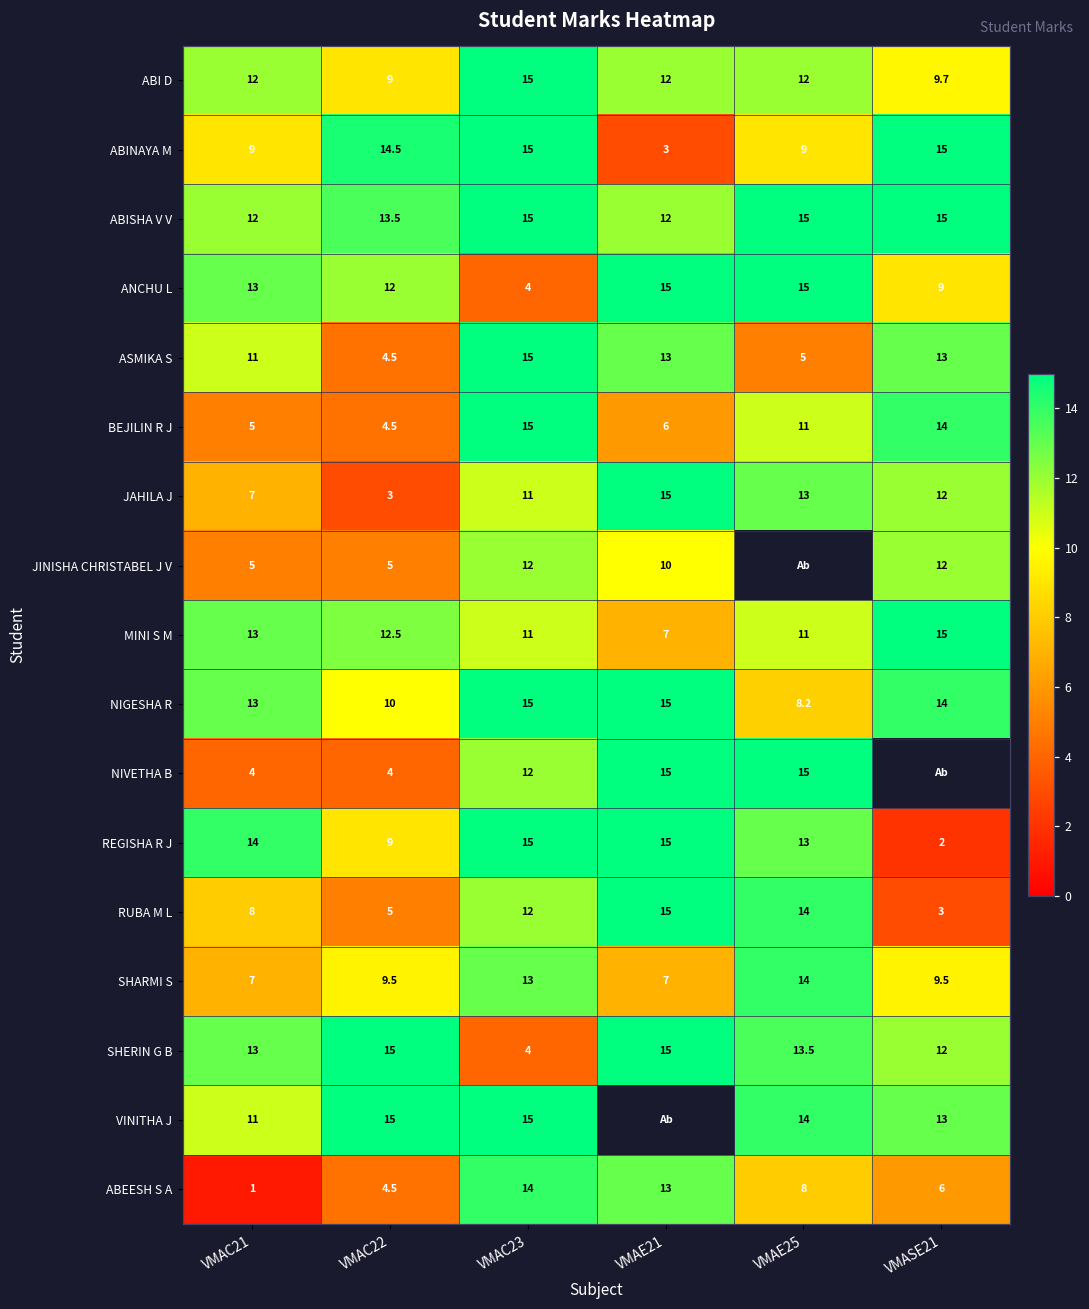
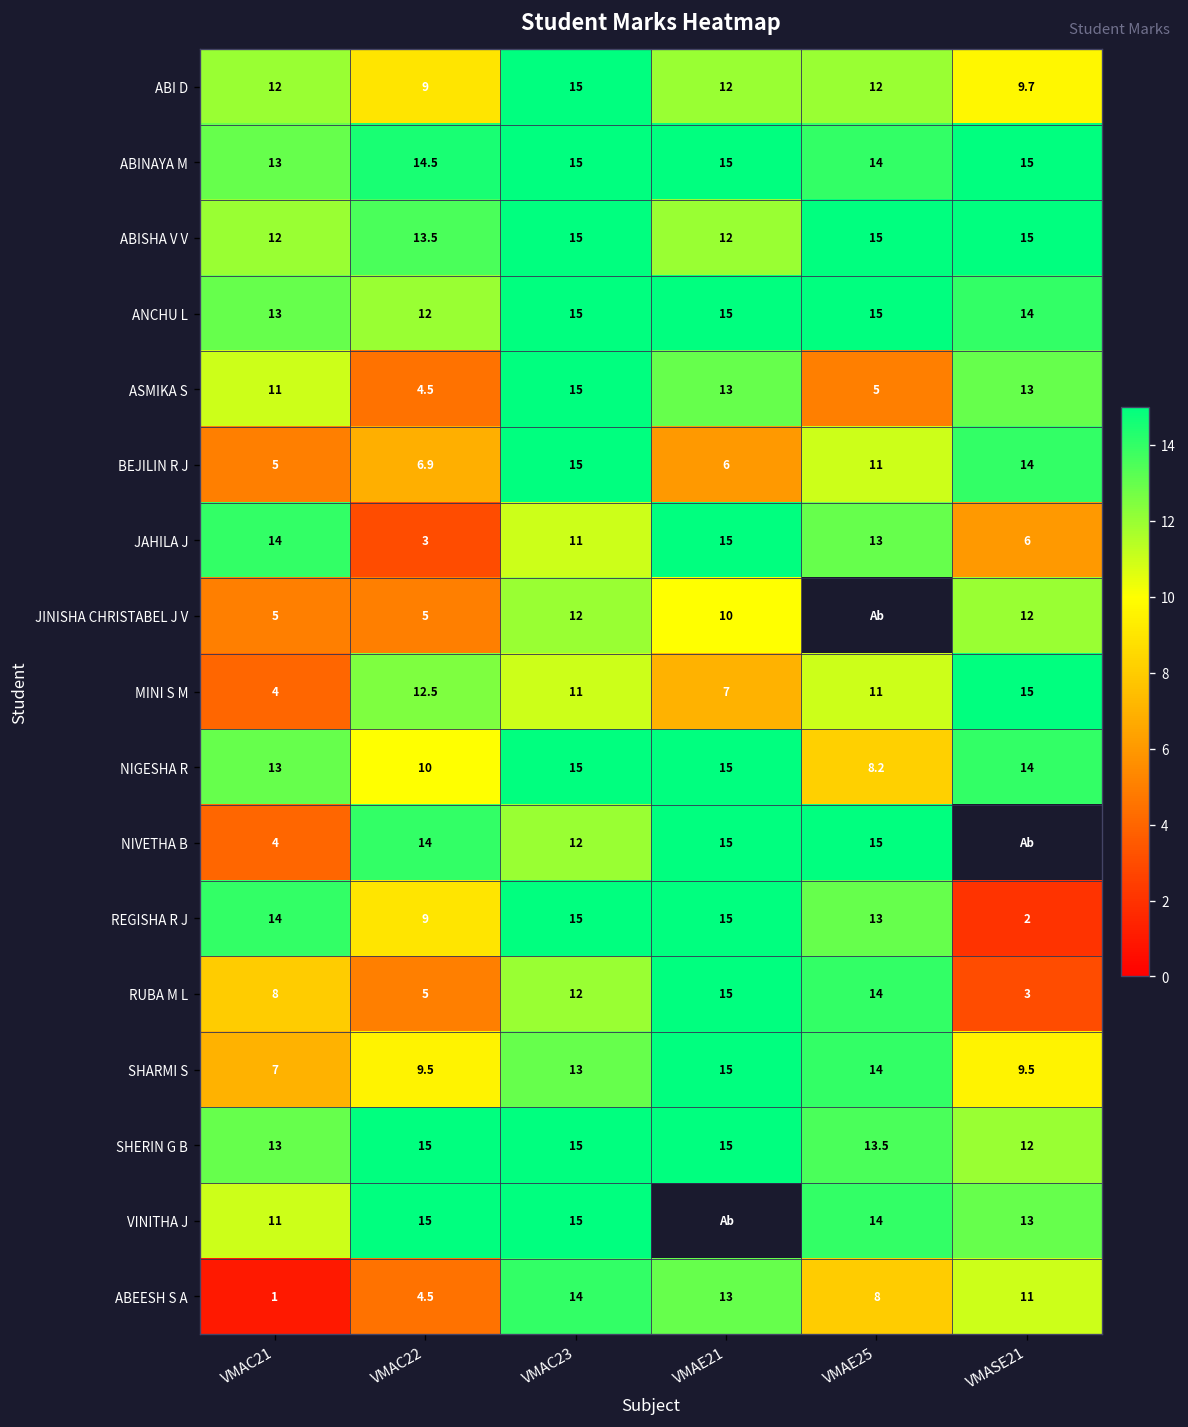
ABINAYA M, VMAC21: 9 -> 13
ABINAYA M, VMAE21: 3 -> 15
ABINAYA M, VMAE25: 9 -> 14
ANCHU L, VMAC23: 4 -> 15
ANCHU L, VMASE21: 9 -> 14
BEJILIN R J, VMAC22: 4.5 -> 6.9
JAHILA J, VMAC21: 7 -> 14
JAHILA J, VMASE21: 12 -> 6
MINI S M, VMAC21: 13 -> 4
NIVETHA B, VMAC22: 4 -> 14
SHARMI S, VMAE21: 7 -> 15
SHERIN G B, VMAC23: 4 -> 15
ABEESH S A, VMASE21: 6 -> 11
